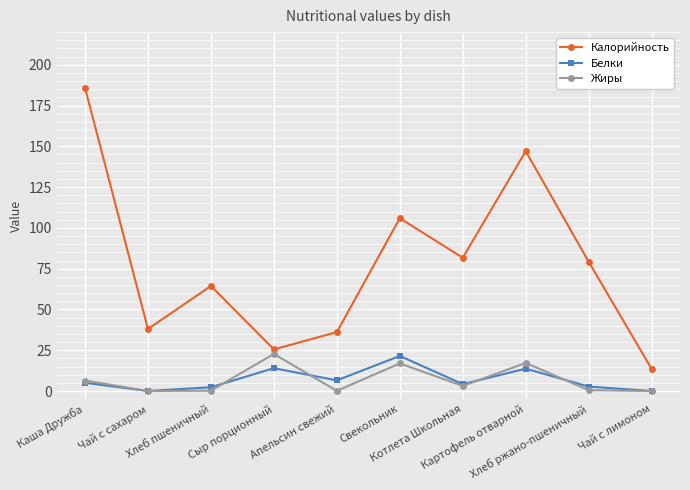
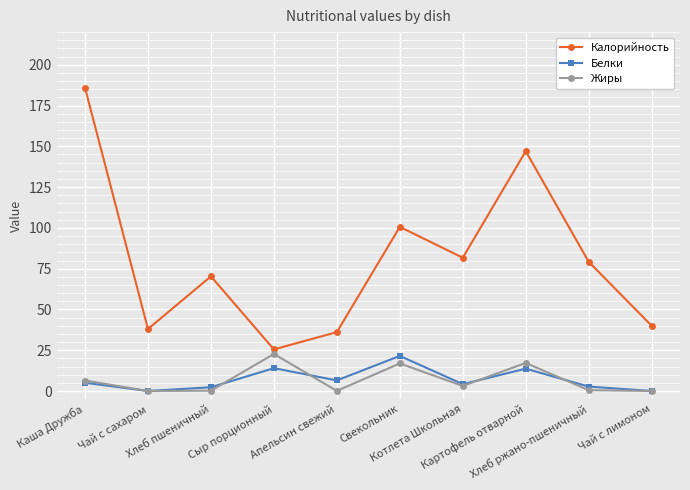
Калорийность, Хлеб пшеничный: 64 -> 70
Калорийность, Свекольник: 106 -> 101
Калорийность, Чай с лимоном: 14 -> 40
